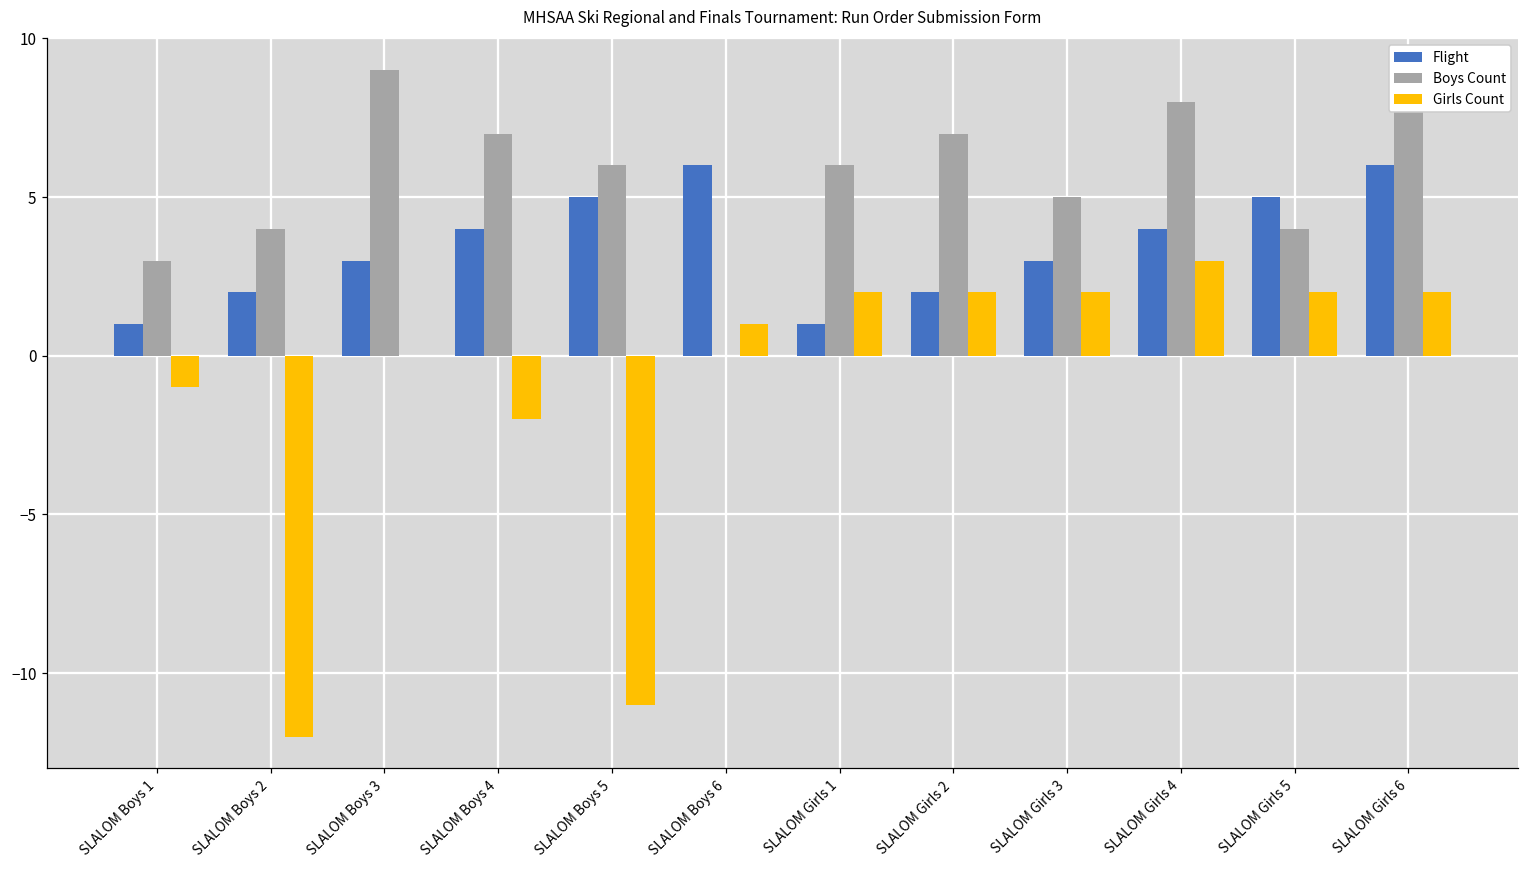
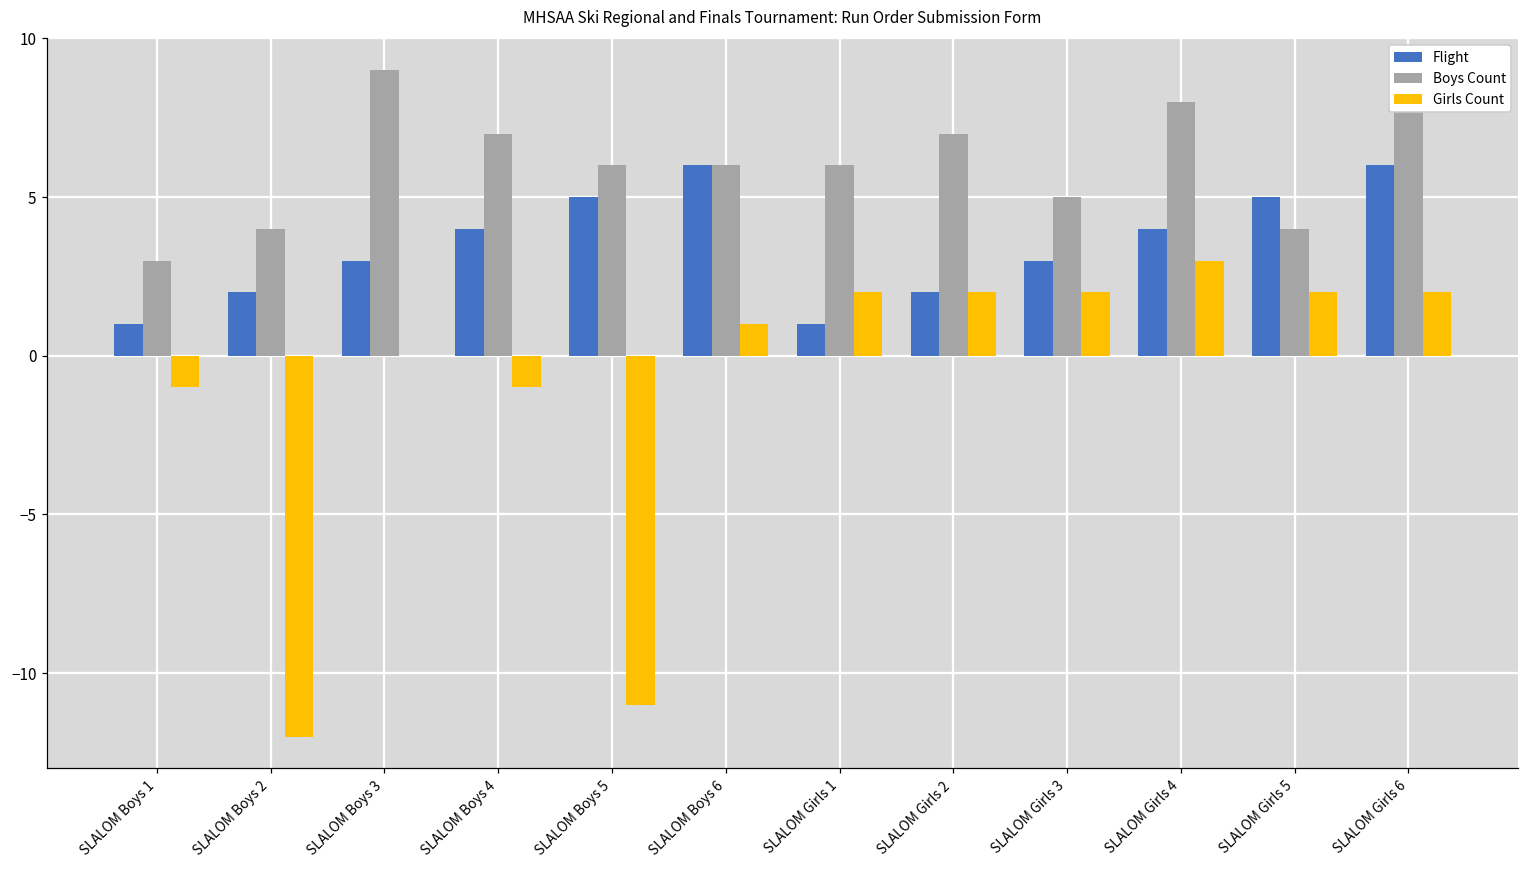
Girls Count, SLALOM Boys 4: -2 -> -1
Boys Count, SLALOM Boys 6: 0 -> 6
